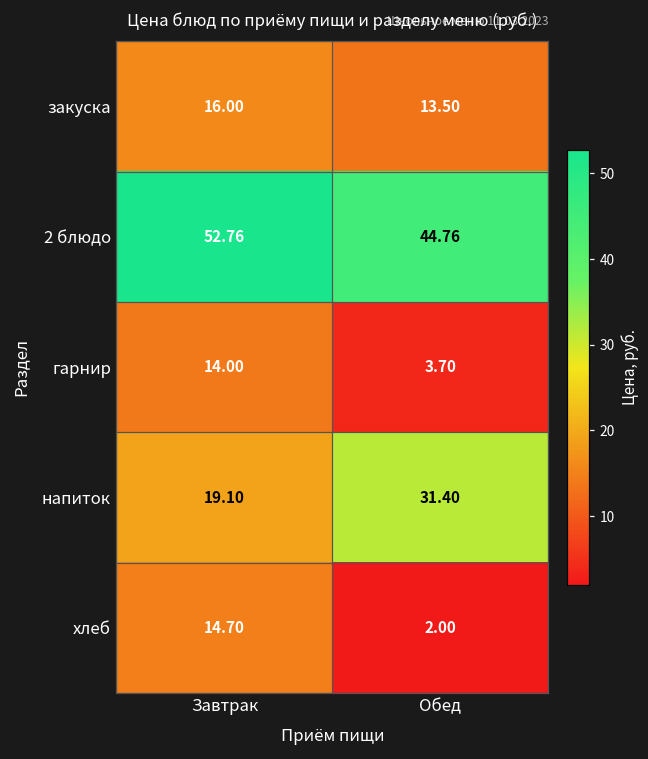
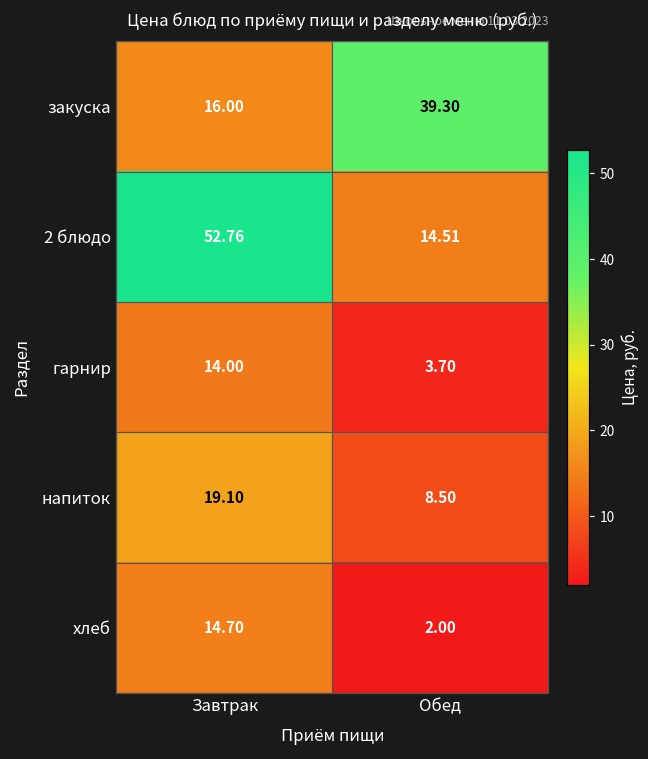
закуска, Обед: 13.50 -> 39.30
2 блюдо, Обед: 44.76 -> 14.51
напиток, Обед: 31.40 -> 8.50
